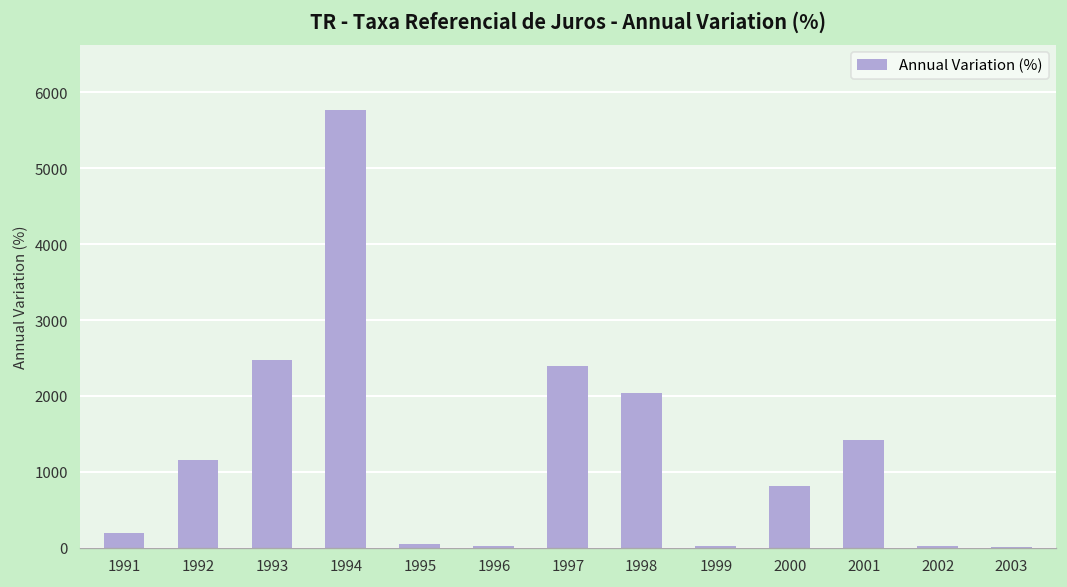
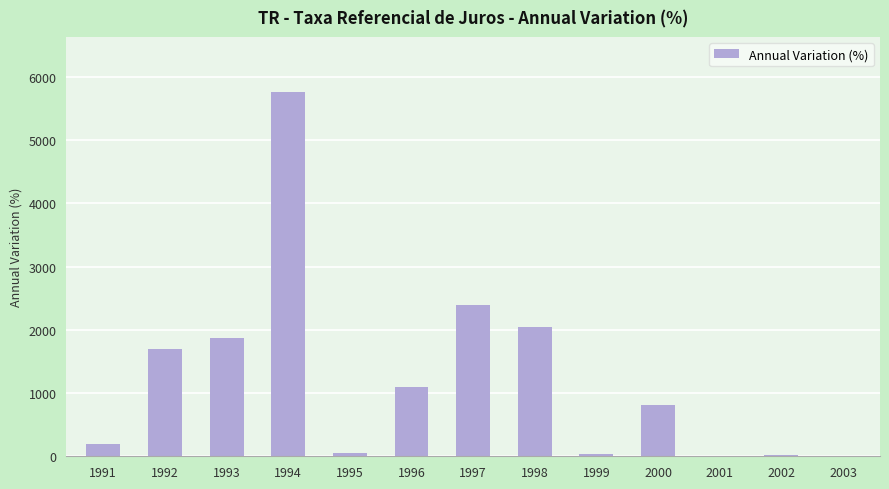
1992: 1200 -> 1700
1993: 2500 -> 1900
1996: 0 -> 1100
2001: 1400 -> 0
